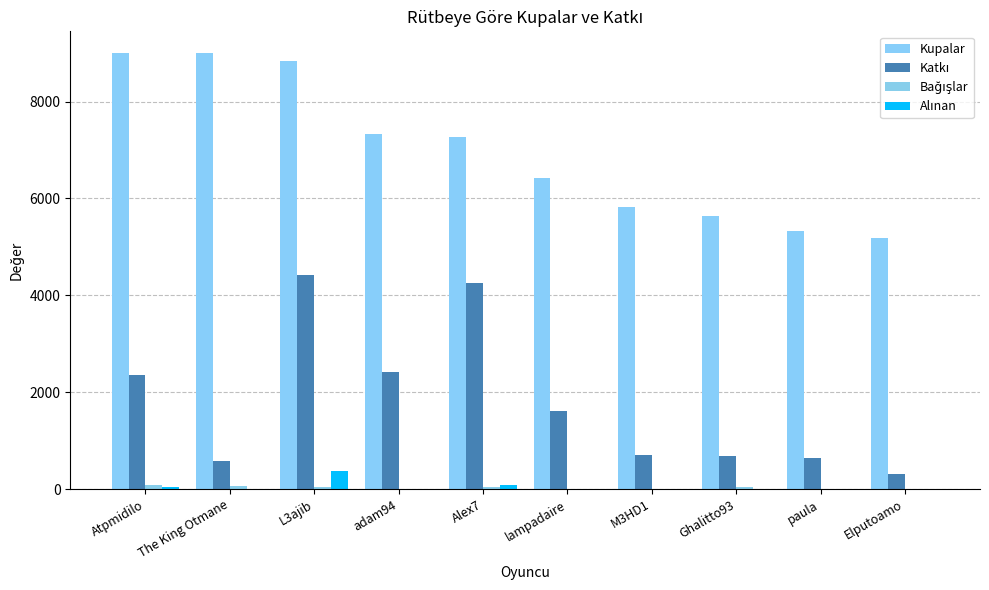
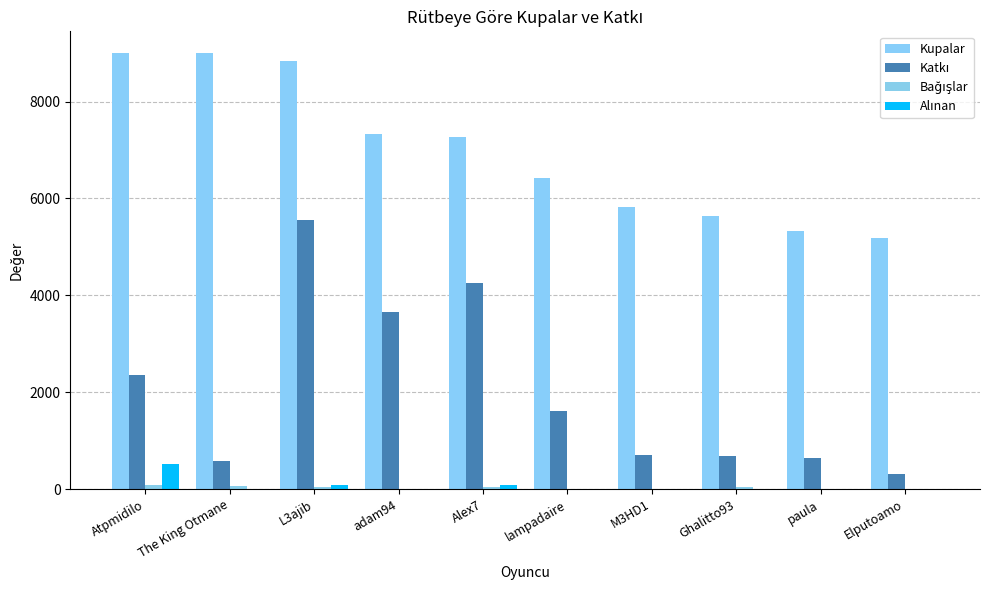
Alınan, Atpmidilo: 0 -> 500
Katkı, L3ajib: 4400 -> 5600
Alınan, L3ajib: 400 -> 100
Katkı, adam94: 2400 -> 3700
